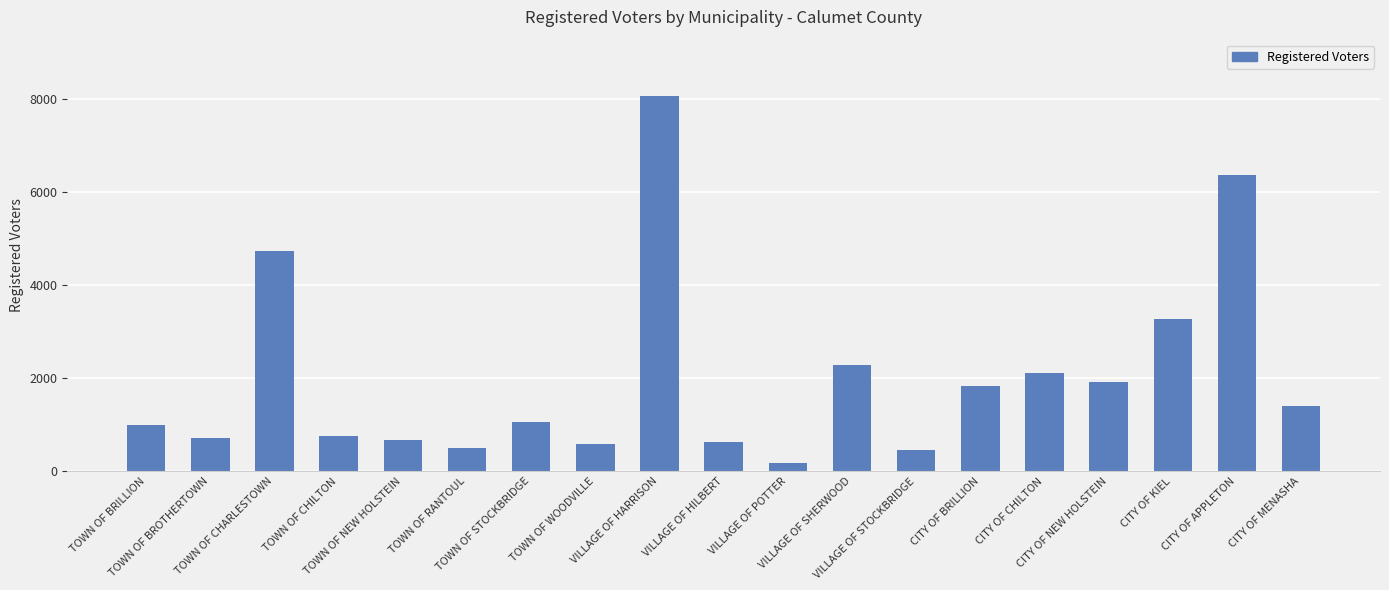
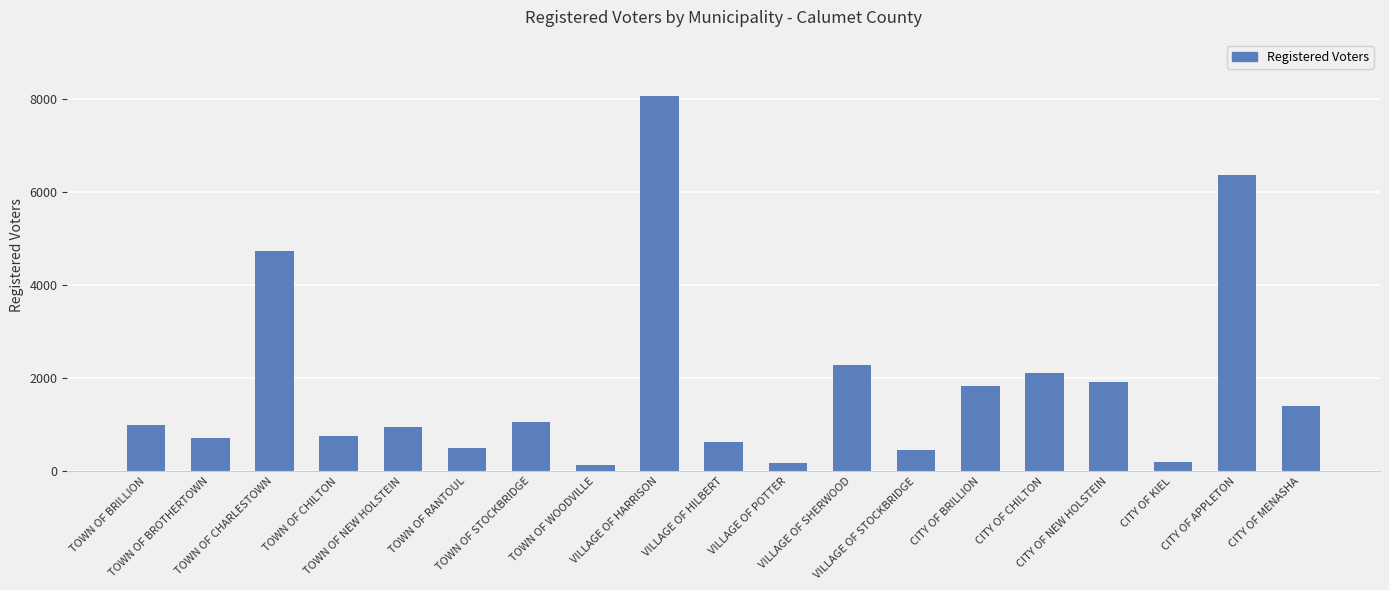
TOWN OF NEW HOLSTEIN: 700 -> 900
TOWN OF WOODVILLE: 600 -> 100
CITY OF KIEL: 3300 -> 200
